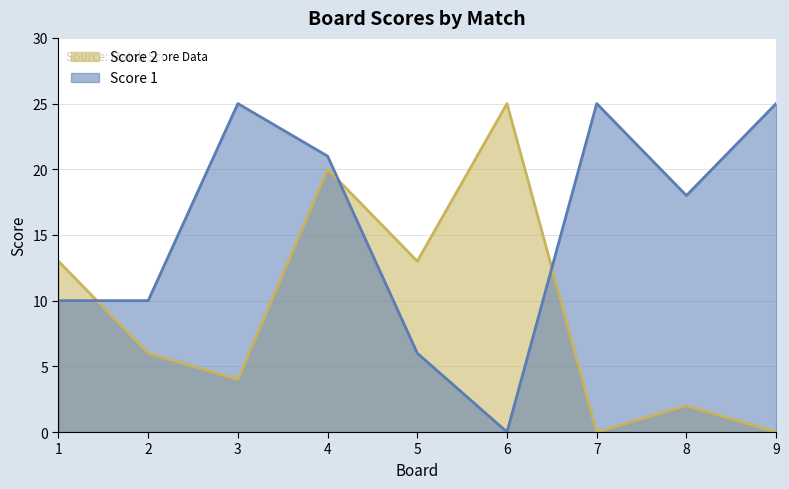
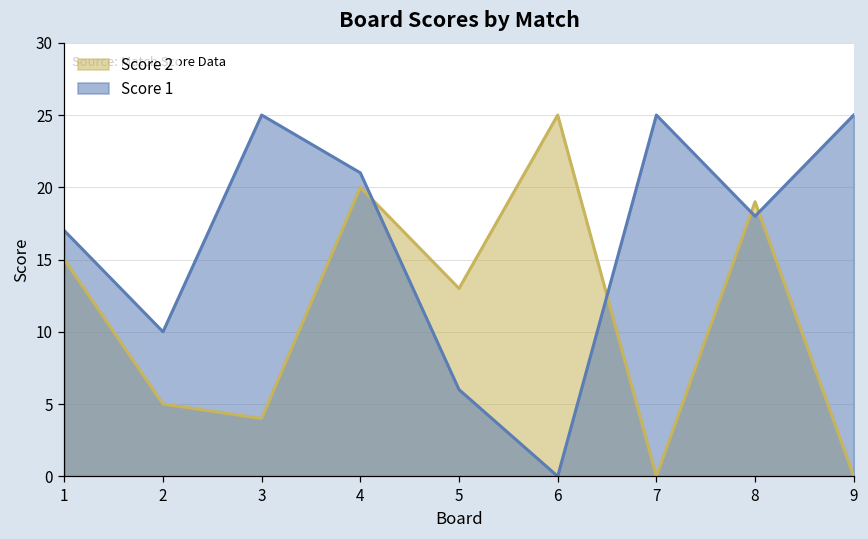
Score 2, 1: 13 -> 15
Score 1, 1: 10 -> 17
Score 2, 2: 6 -> 5
Score 2, 8: 2 -> 19
